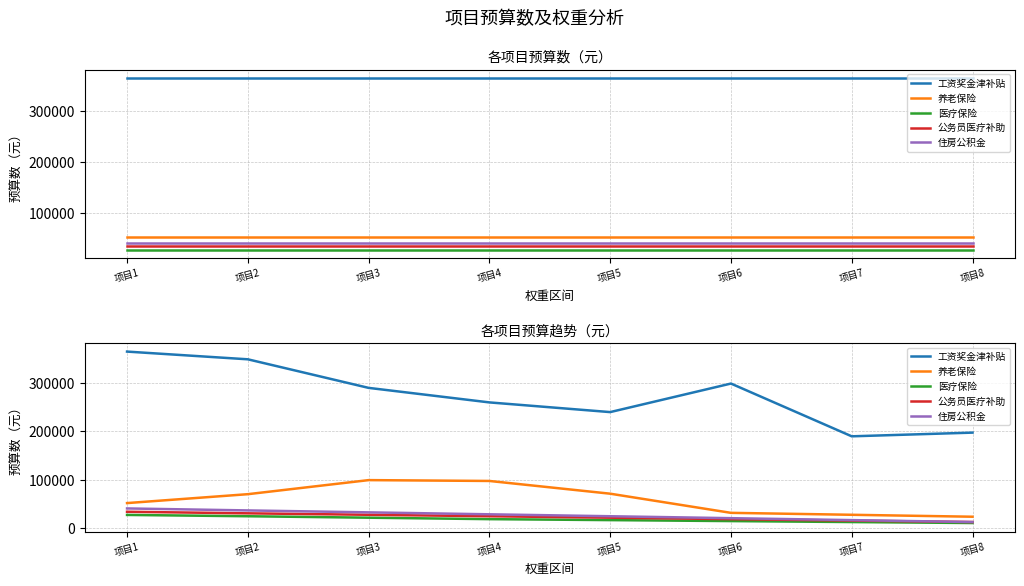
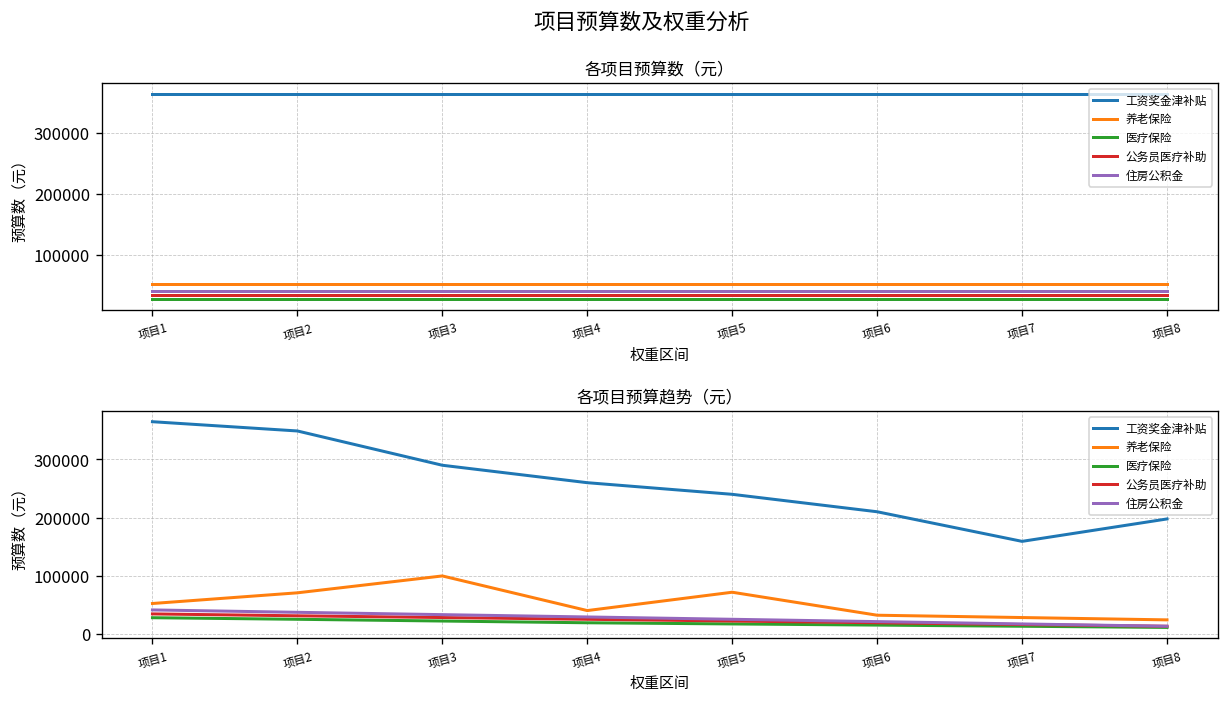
各项目预算趋势（元）, 养老保险, 项目4: 100000 -> 40000
各项目预算趋势（元）, 工资奖金津补贴, 项目6: 300000 -> 210000
各项目预算趋势（元）, 工资奖金津补贴, 项目7: 190000 -> 160000
